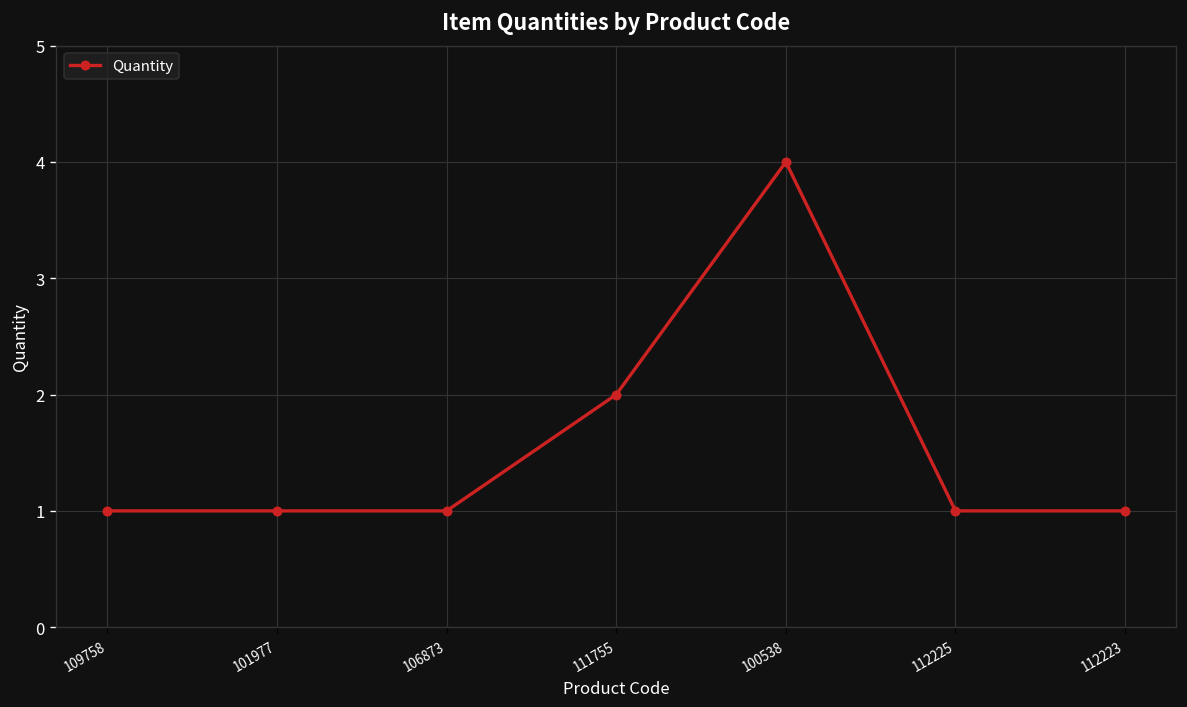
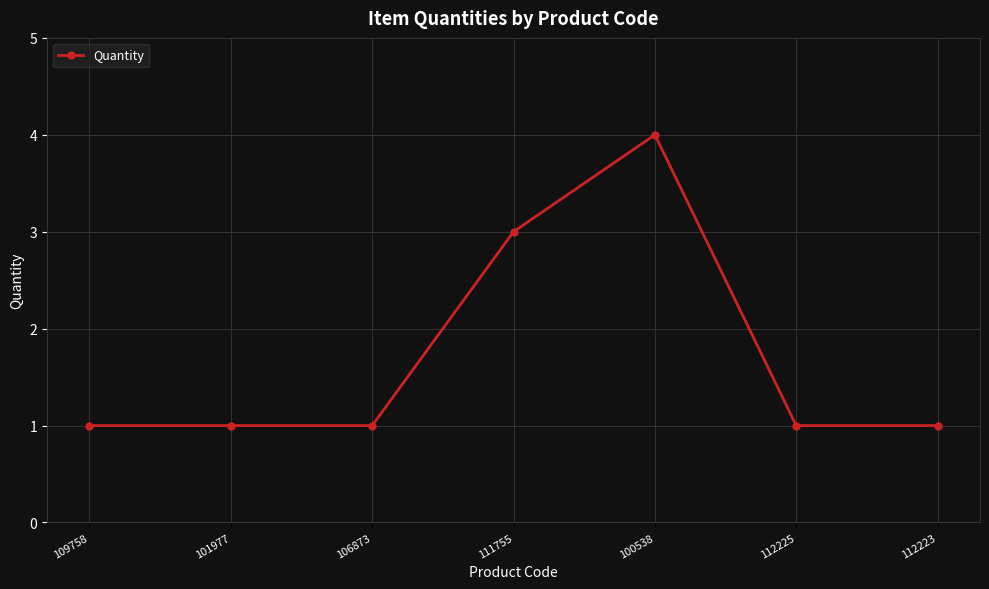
111755: 2 -> 3
